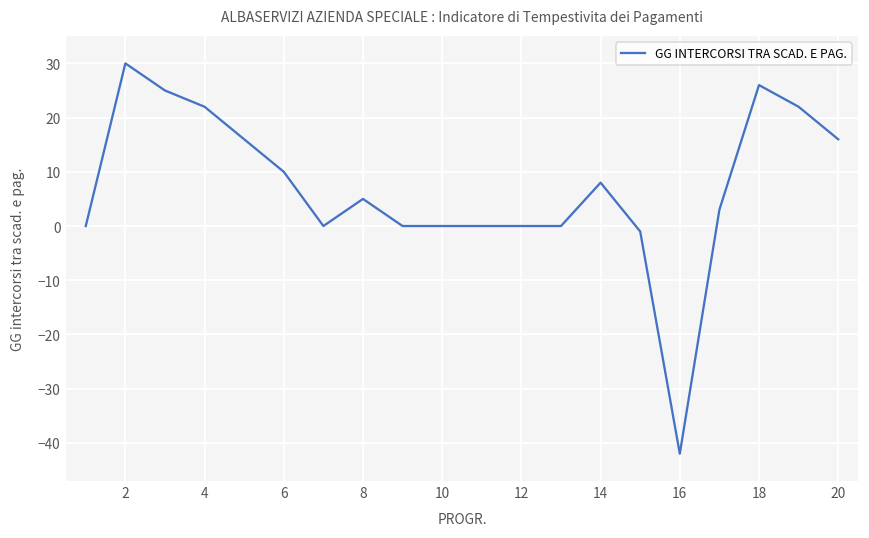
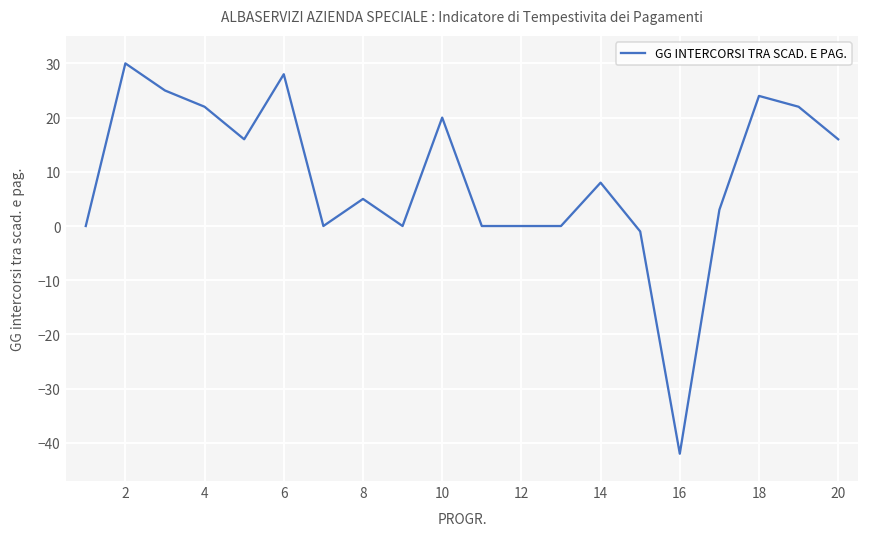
6: 10 -> 28
10: 0 -> 20
18: 26 -> 24
